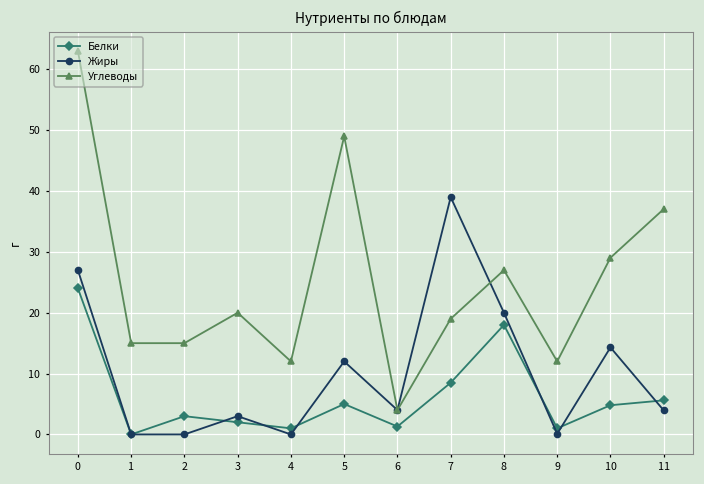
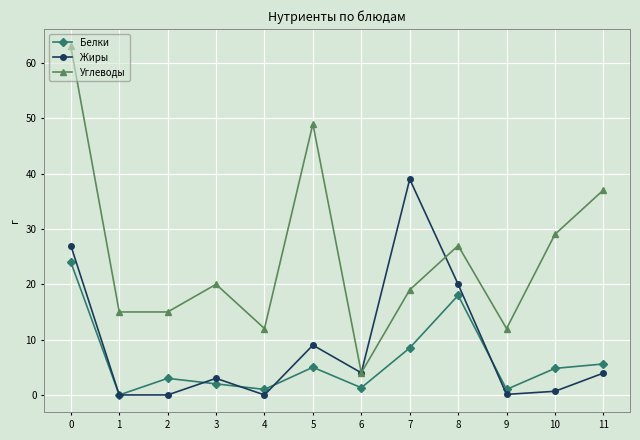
Жиры, 5: 12 -> 9
Жиры, 10: 14 -> 1
